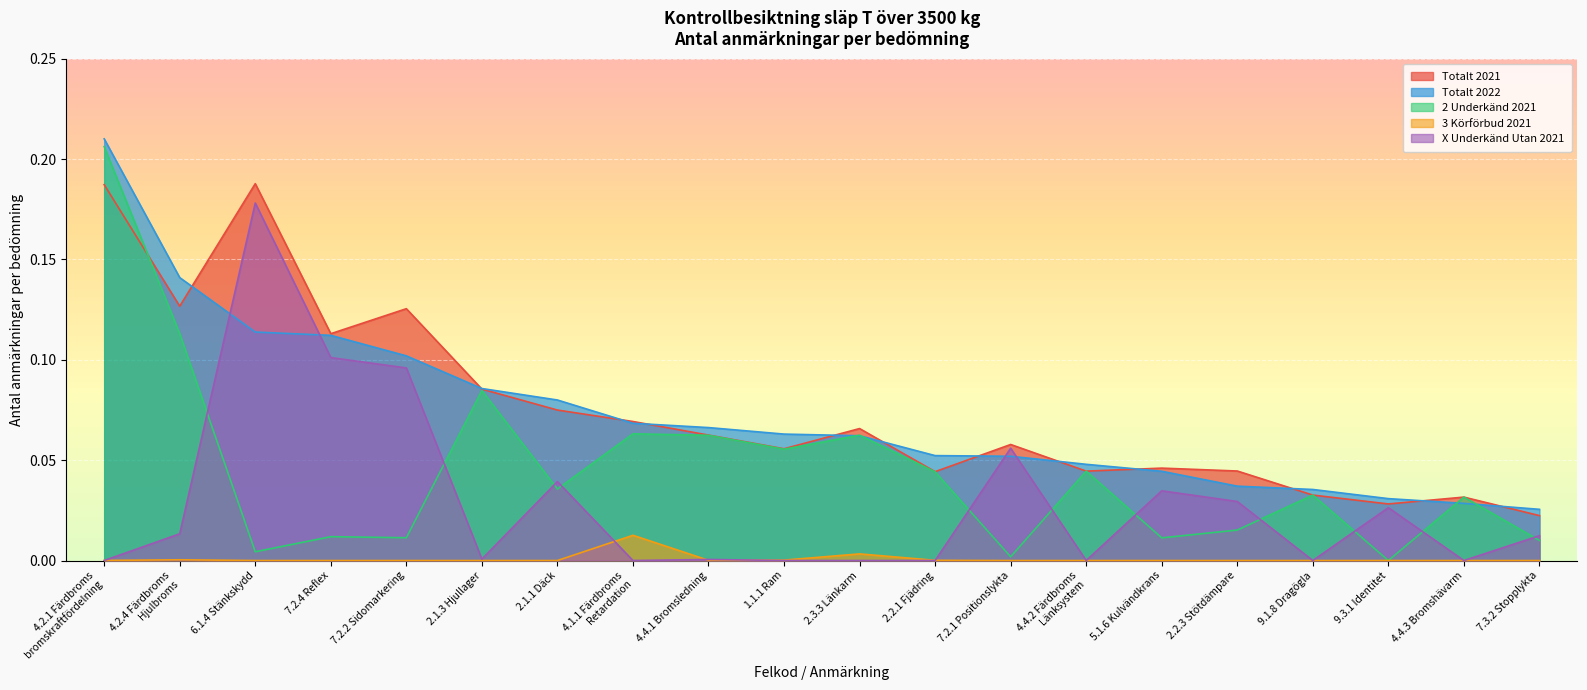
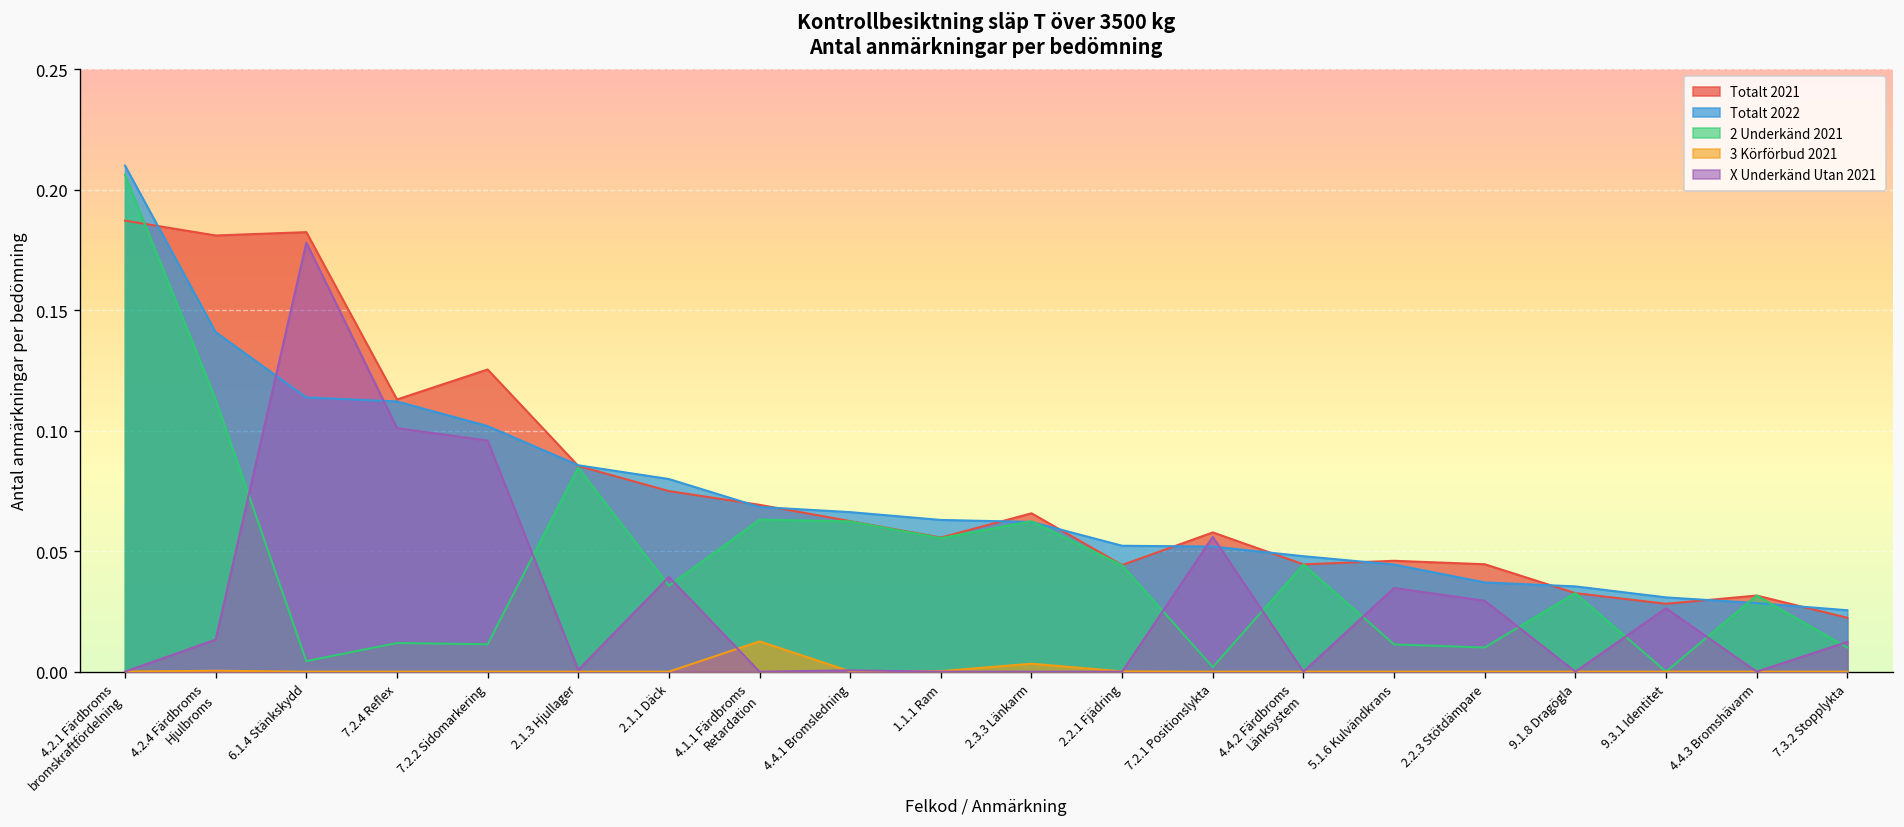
Totalt 2021, 4.2.4 Färdbroms Hjulbroms: 0.127 -> 0.181
Totalt 2021, 6.1.4 Stänkskydd: 0.188 -> 0.182
2 Underkänd 2021, 2.2.3 Stötdämpare: 0.015 -> 0.010
